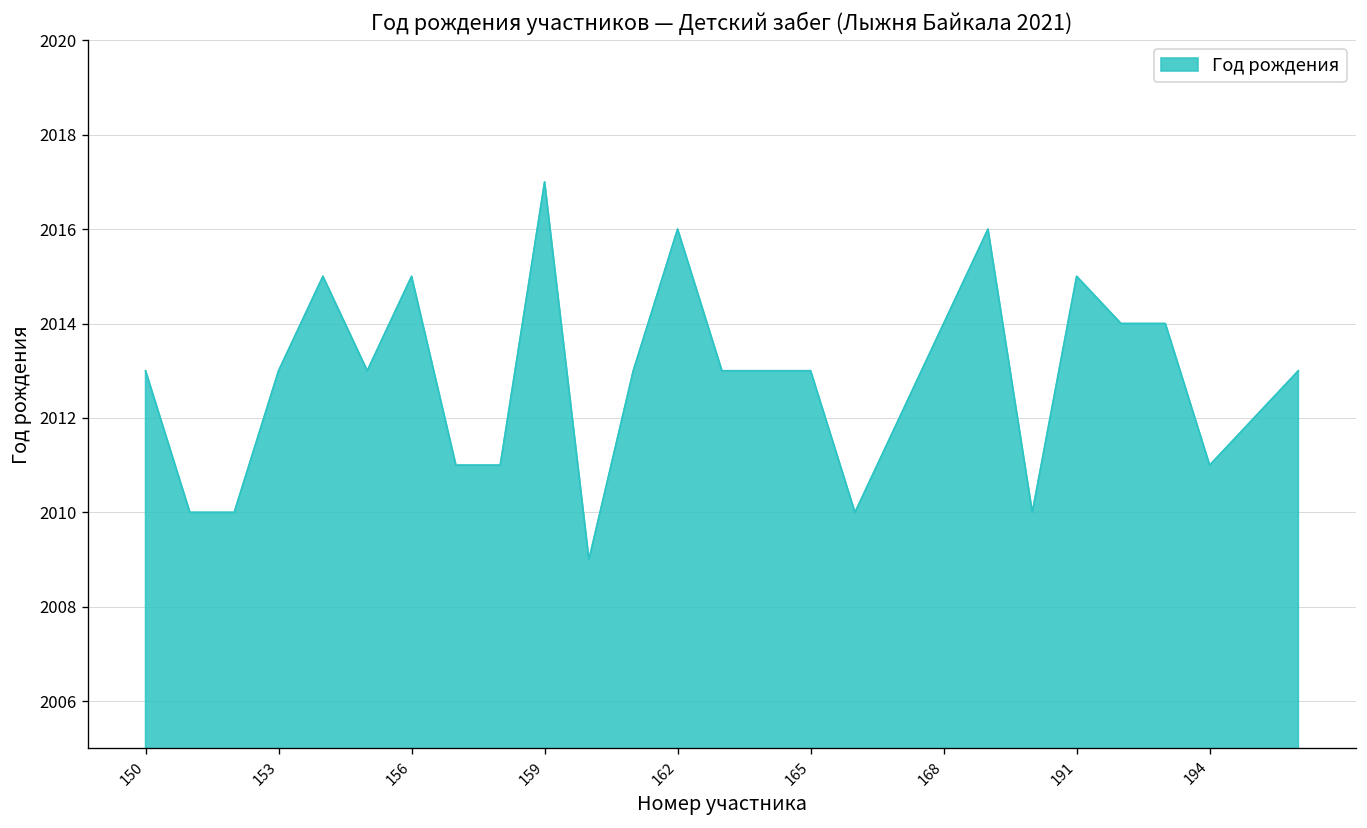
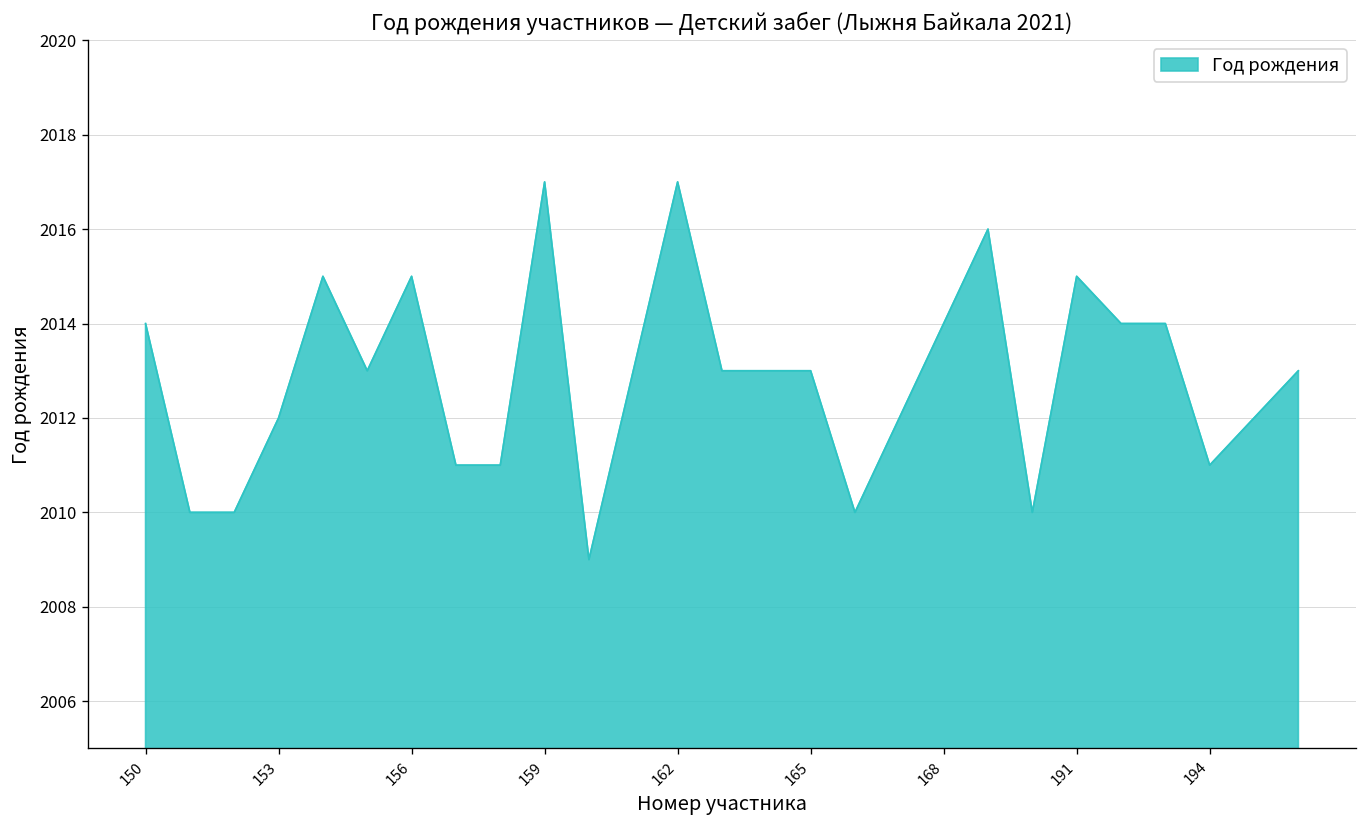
150: 2013 -> 2014
153: 2013 -> 2012
162: 2016 -> 2017
